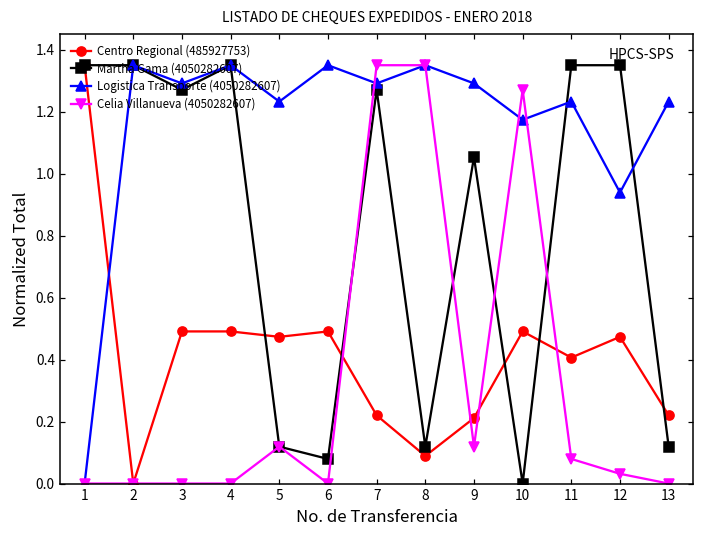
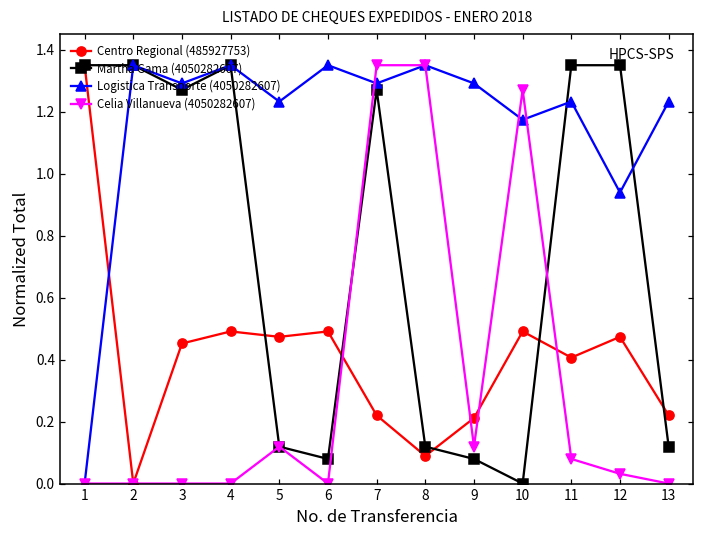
Centro Regional (485927753), 3: 0.49 -> 0.45
Martha Gama (4050282607), 9: 1.05 -> 0.08
